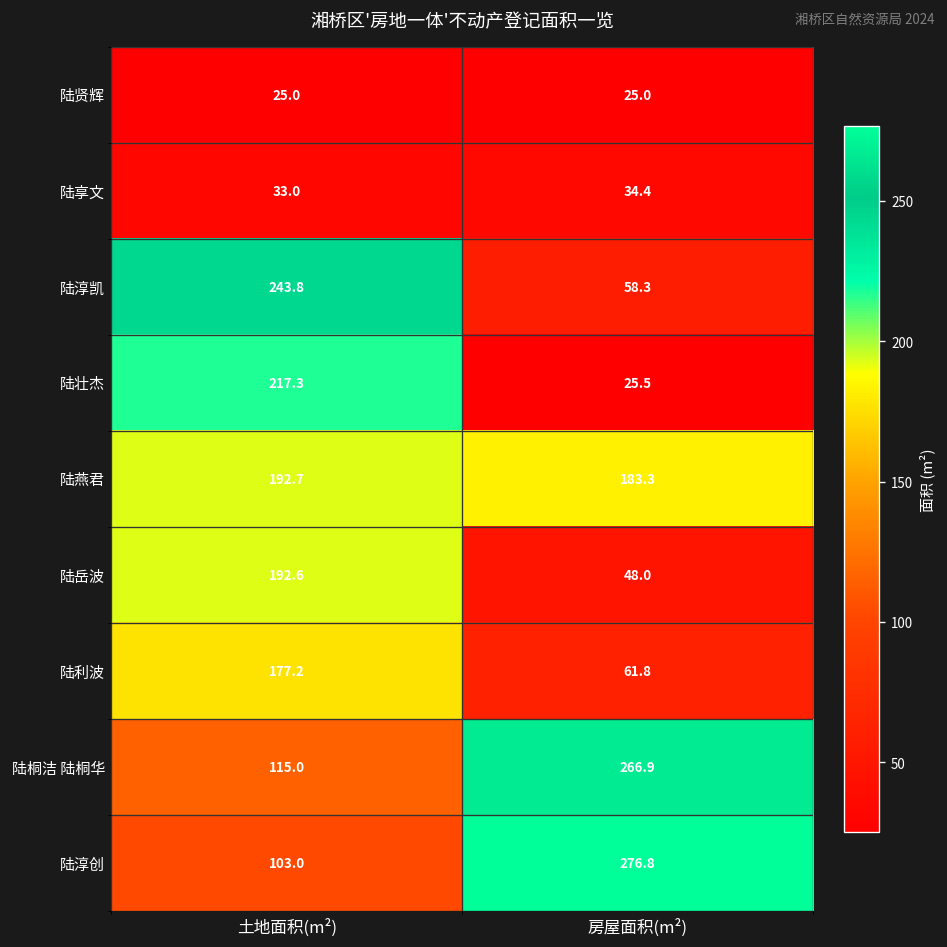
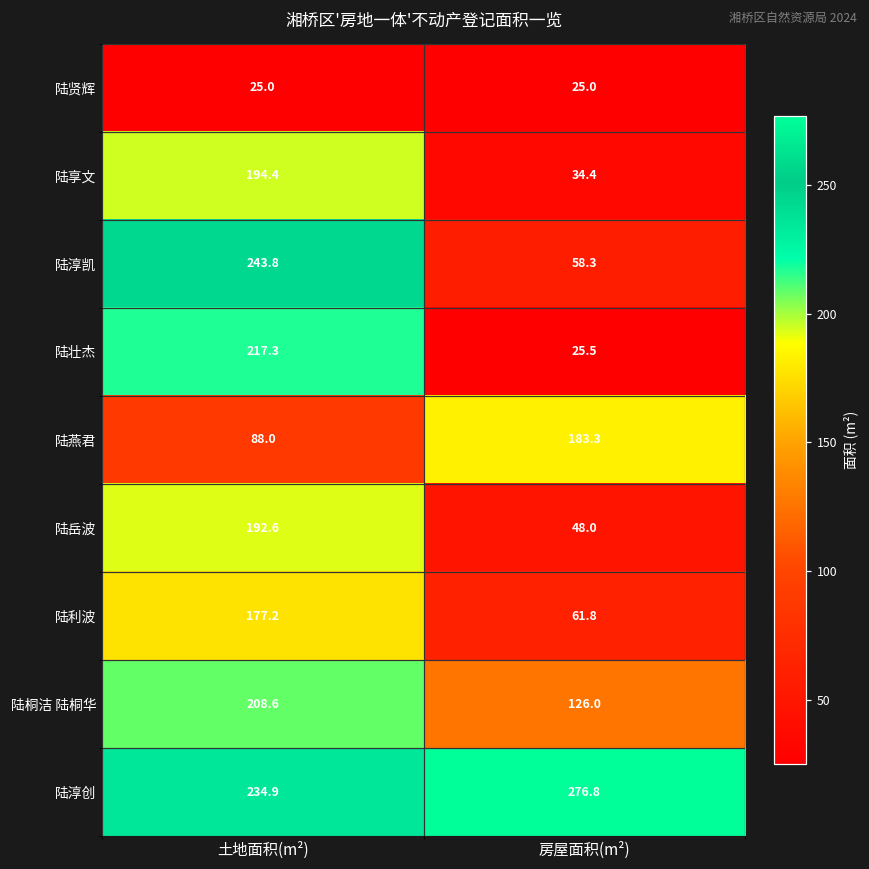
陆享文, 土地面积(m²): 33.0 -> 194.4
陆燕君, 土地面积(m²): 192.7 -> 88.0
陆桐洁 陆桐华, 土地面积(m²): 115.0 -> 208.6
陆桐洁 陆桐华, 房屋面积(m²): 266.9 -> 126.0
陆淳创, 土地面积(m²): 103.0 -> 234.9
